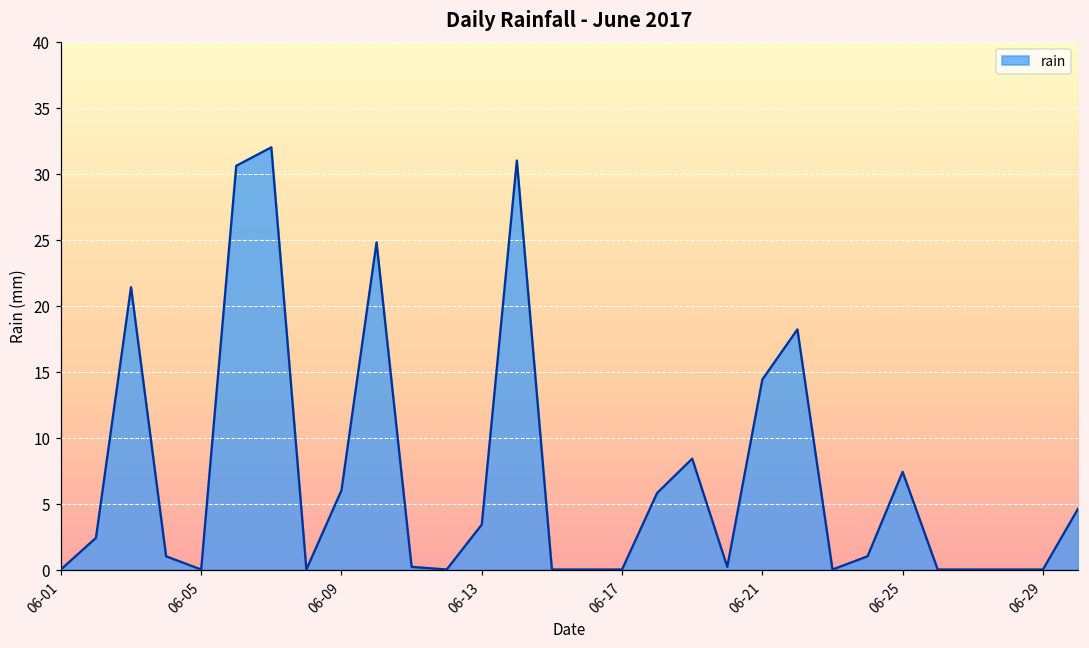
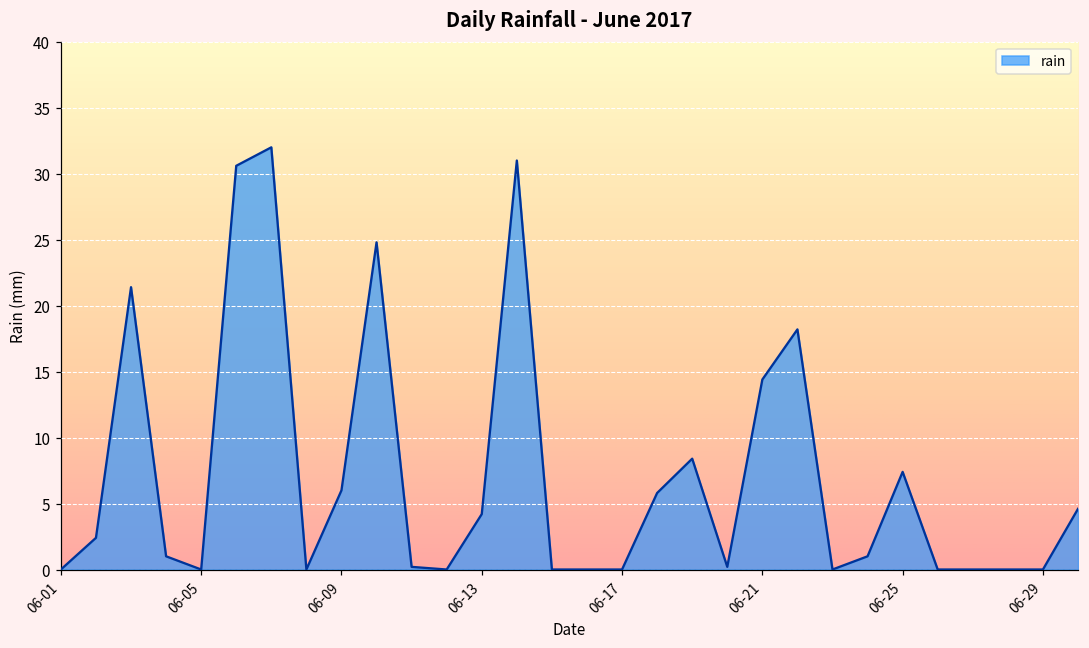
06-13: 3.4 -> 4.2
